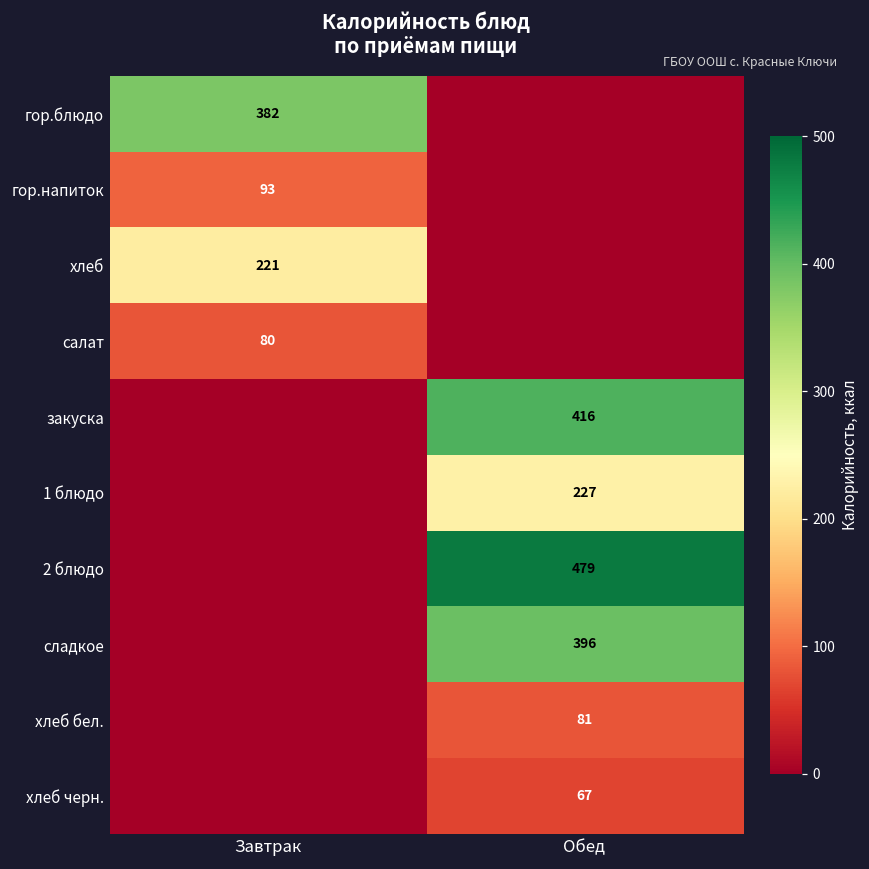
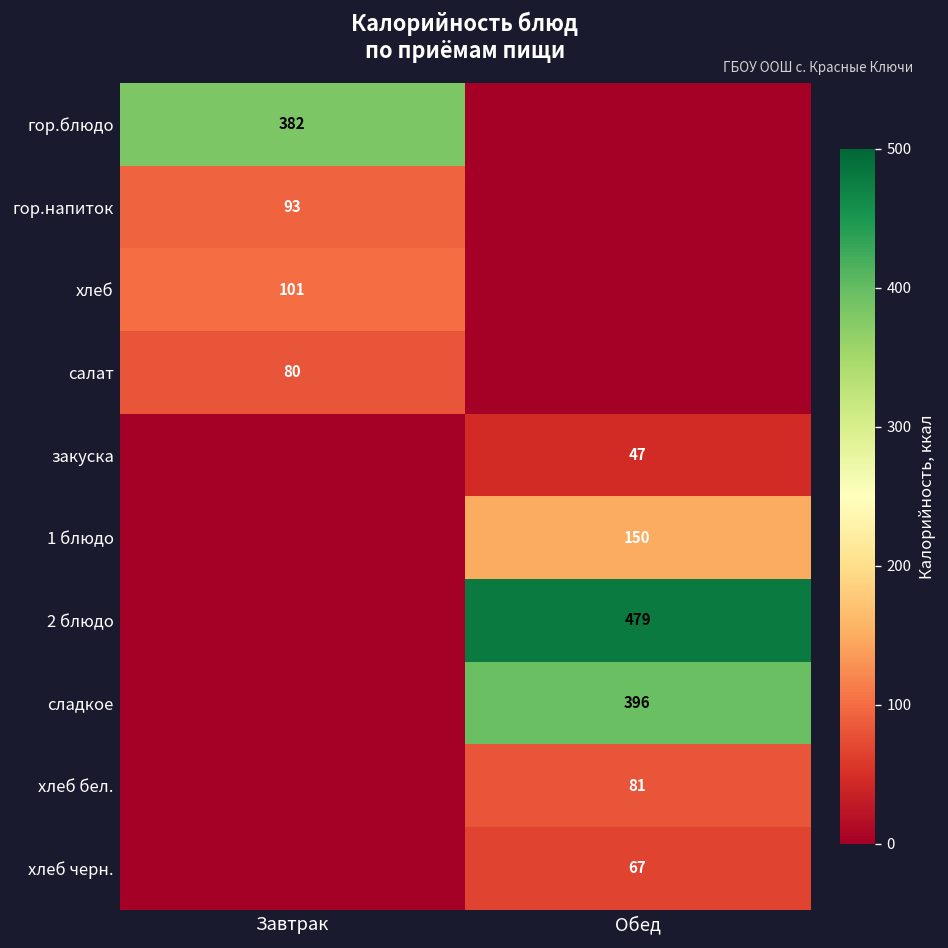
хлеб, Завтрак: 221 -> 101
закуска, Обед: 416 -> 47
1 блюдо, Обед: 227 -> 150
